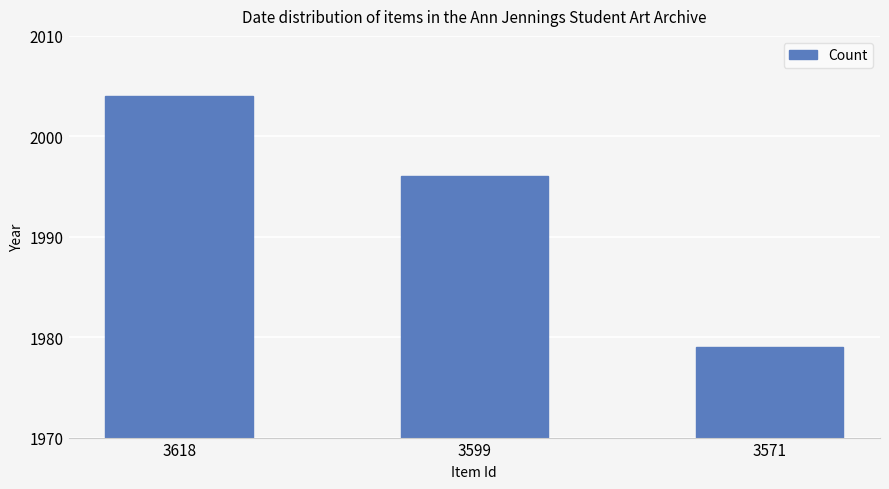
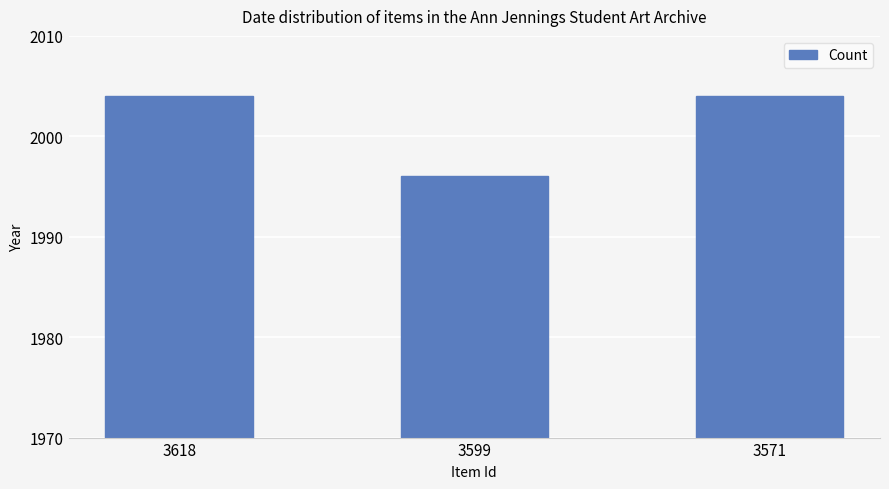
3571: 1979 -> 2004
